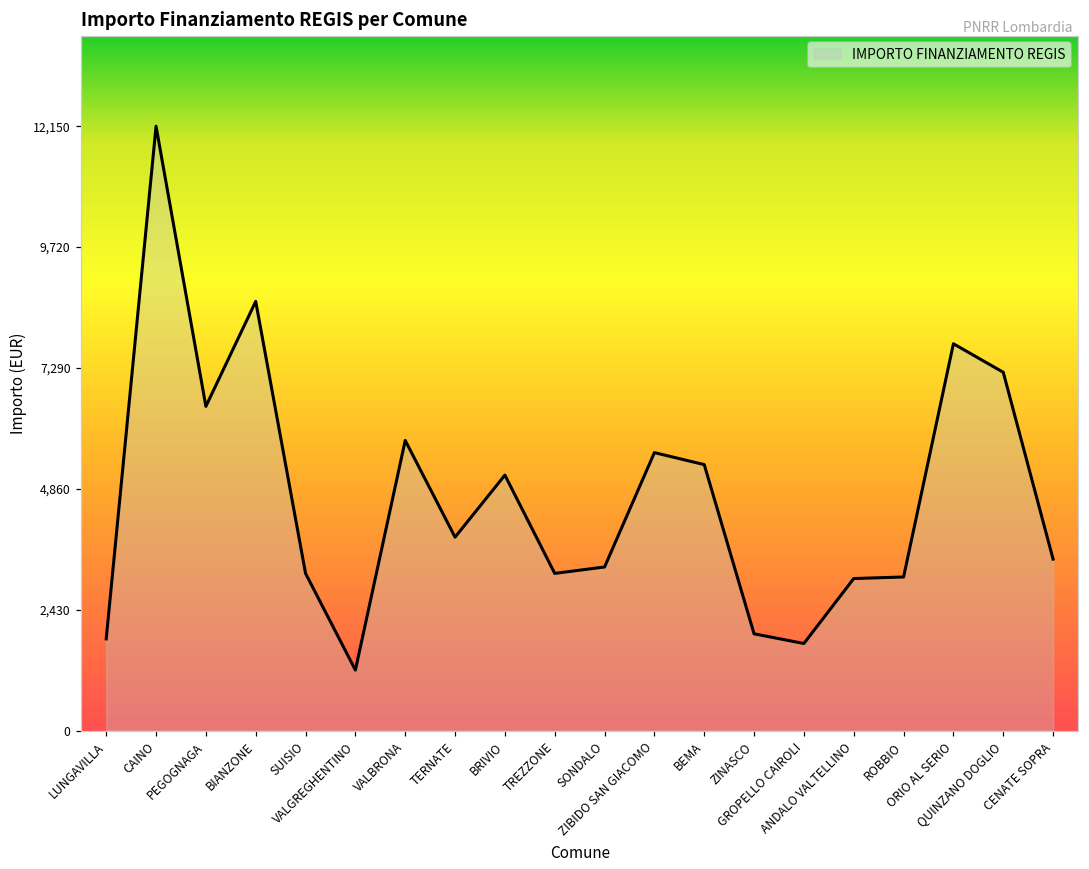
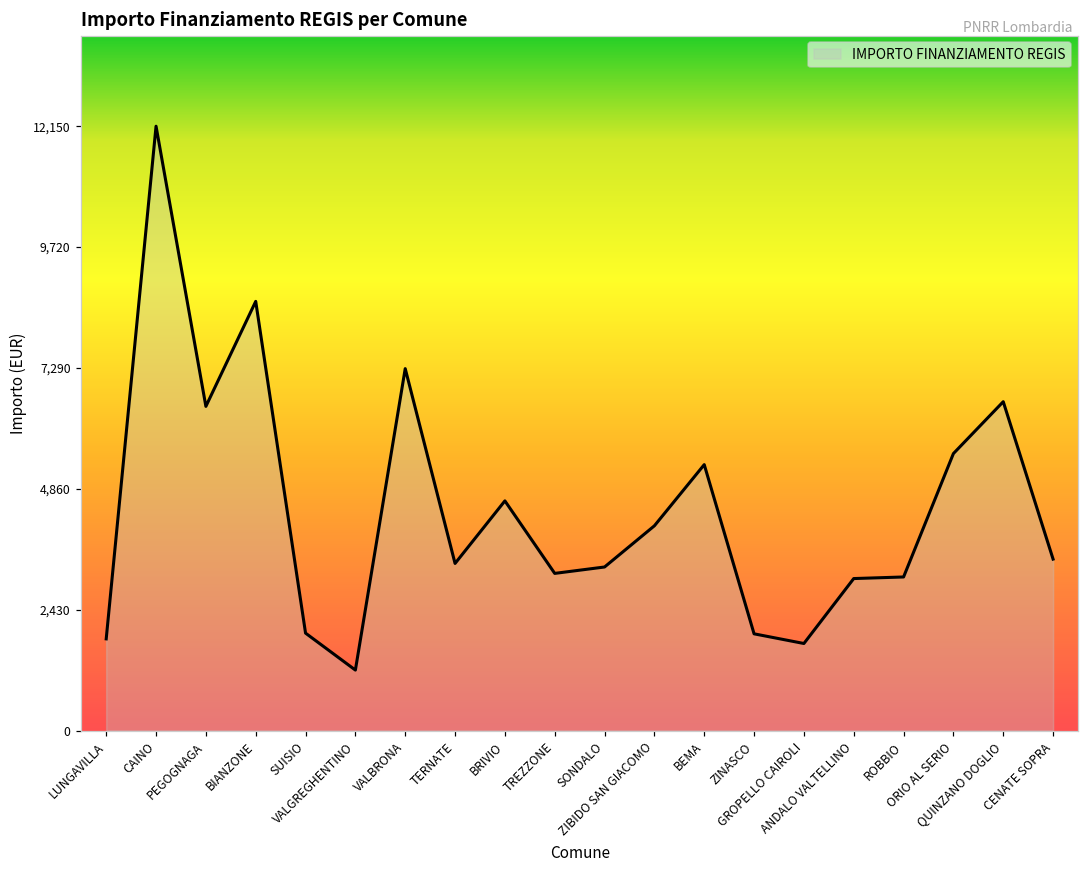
SUISIO: 3,200 -> 2,000
VALBRONA: 5,800 -> 7,300
TERNATE: 3,900 -> 3,400
BRIVIO: 5,100 -> 4,600
ZIBIDO SAN GIACOMO: 5,600 -> 4,100
ORIO AL SERIO: 7,800 -> 5,600
QUINZANO DOGLIO: 7,200 -> 6,600
